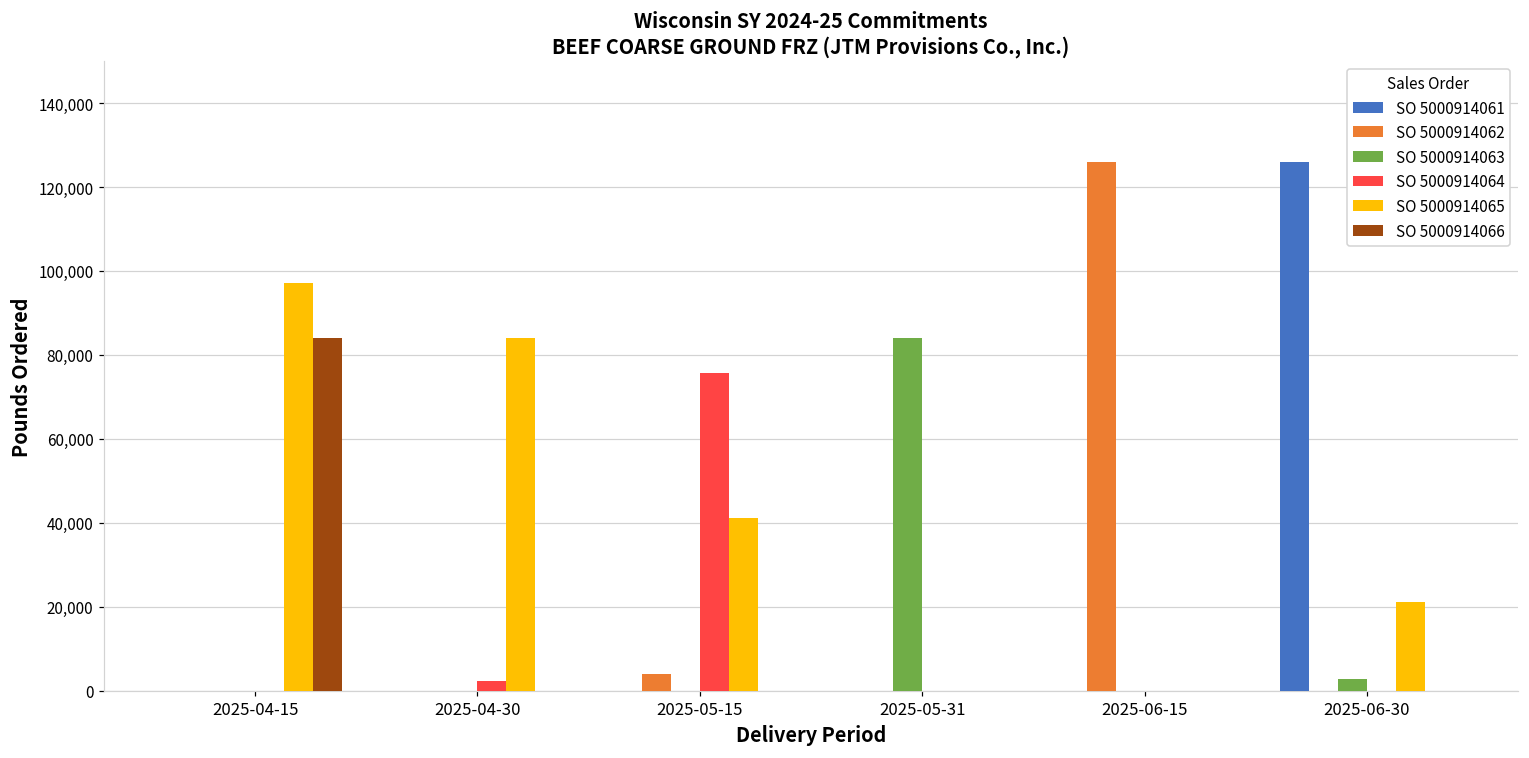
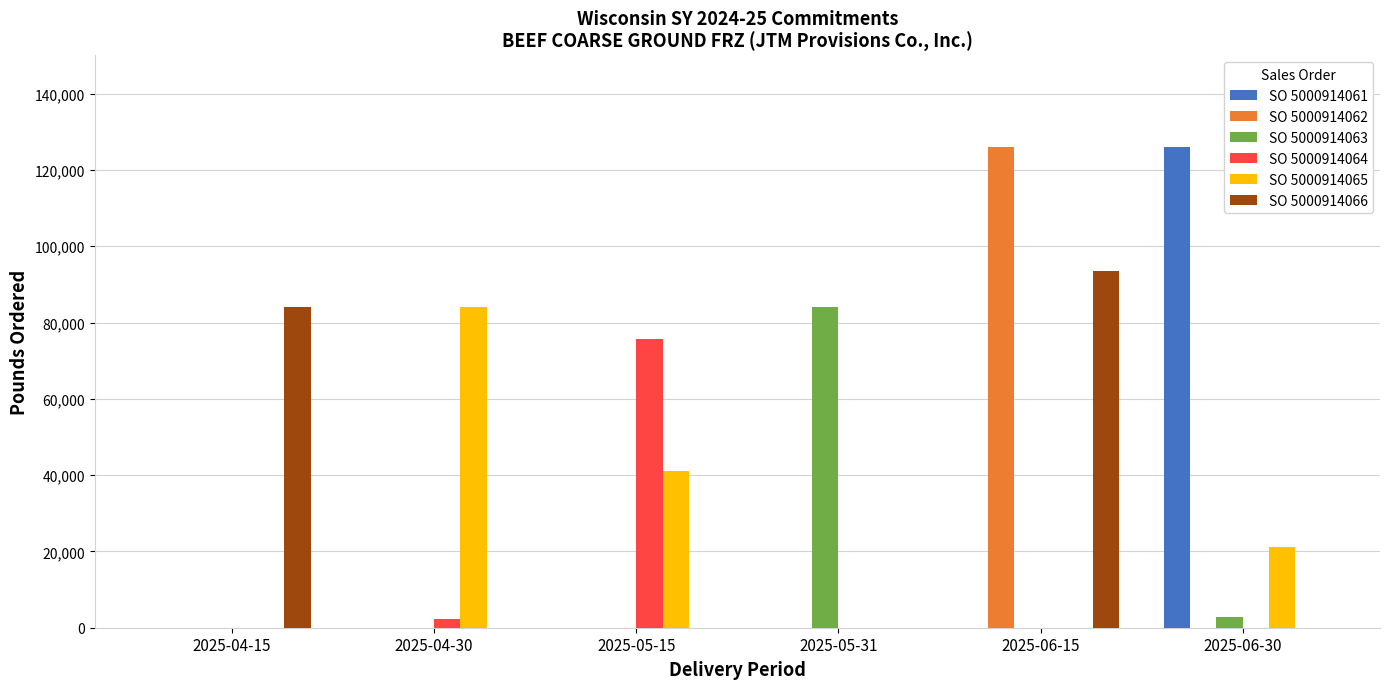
SO 5000914065, 2025-04-15: 97,000 -> 0
SO 5000914062, 2025-05-15: 4,000 -> 0
SO 5000914066, 2025-06-15: 0 -> 93,000
